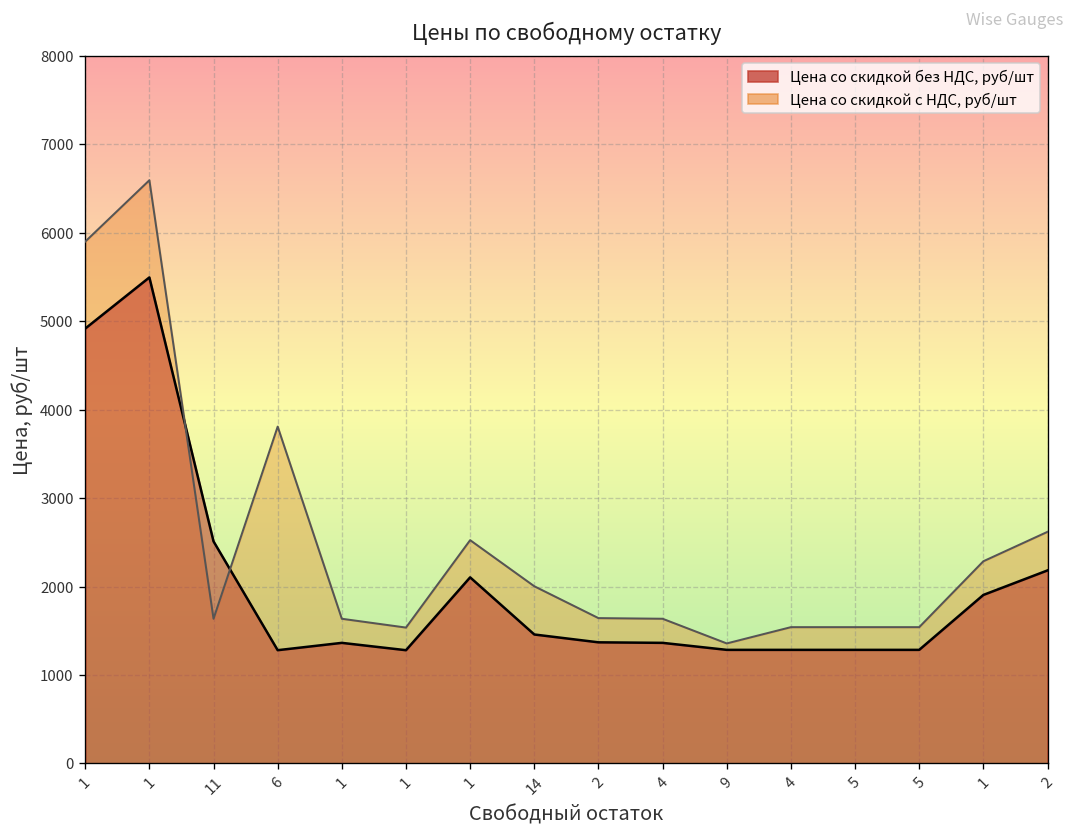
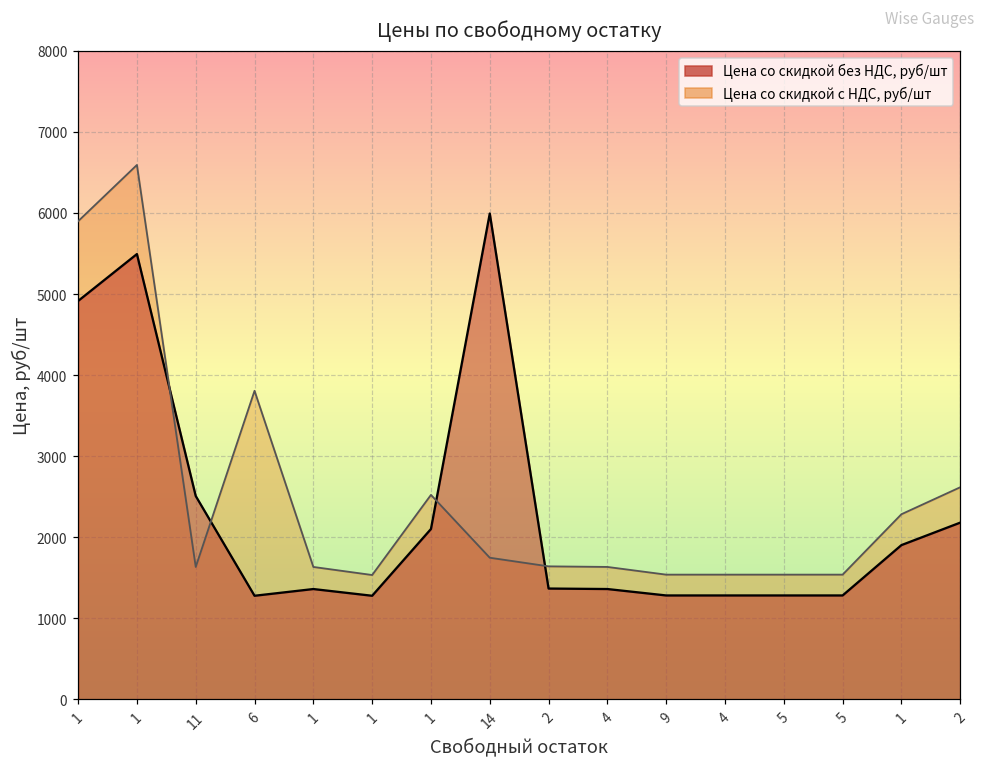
Цена со скидкой без НДС, руб/шт, 14: 1500 -> 6000
Цена со скидкой с НДС, руб/шт, 14: 2000 -> 1700
Цена со скидкой с НДС, руб/шт, 9: 1400 -> 1500
